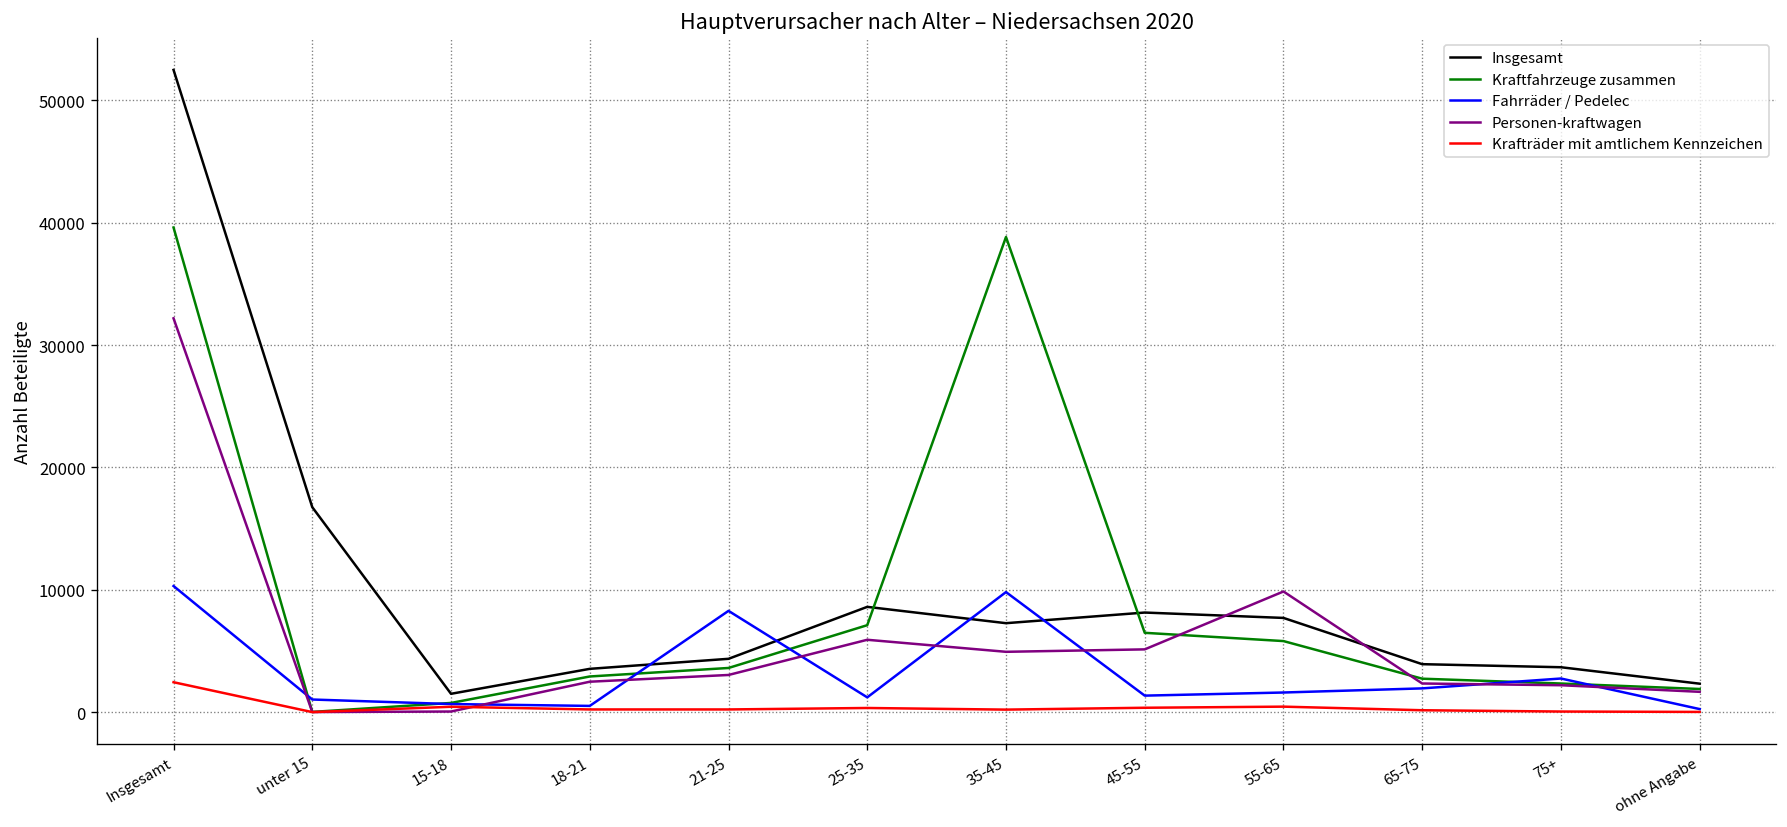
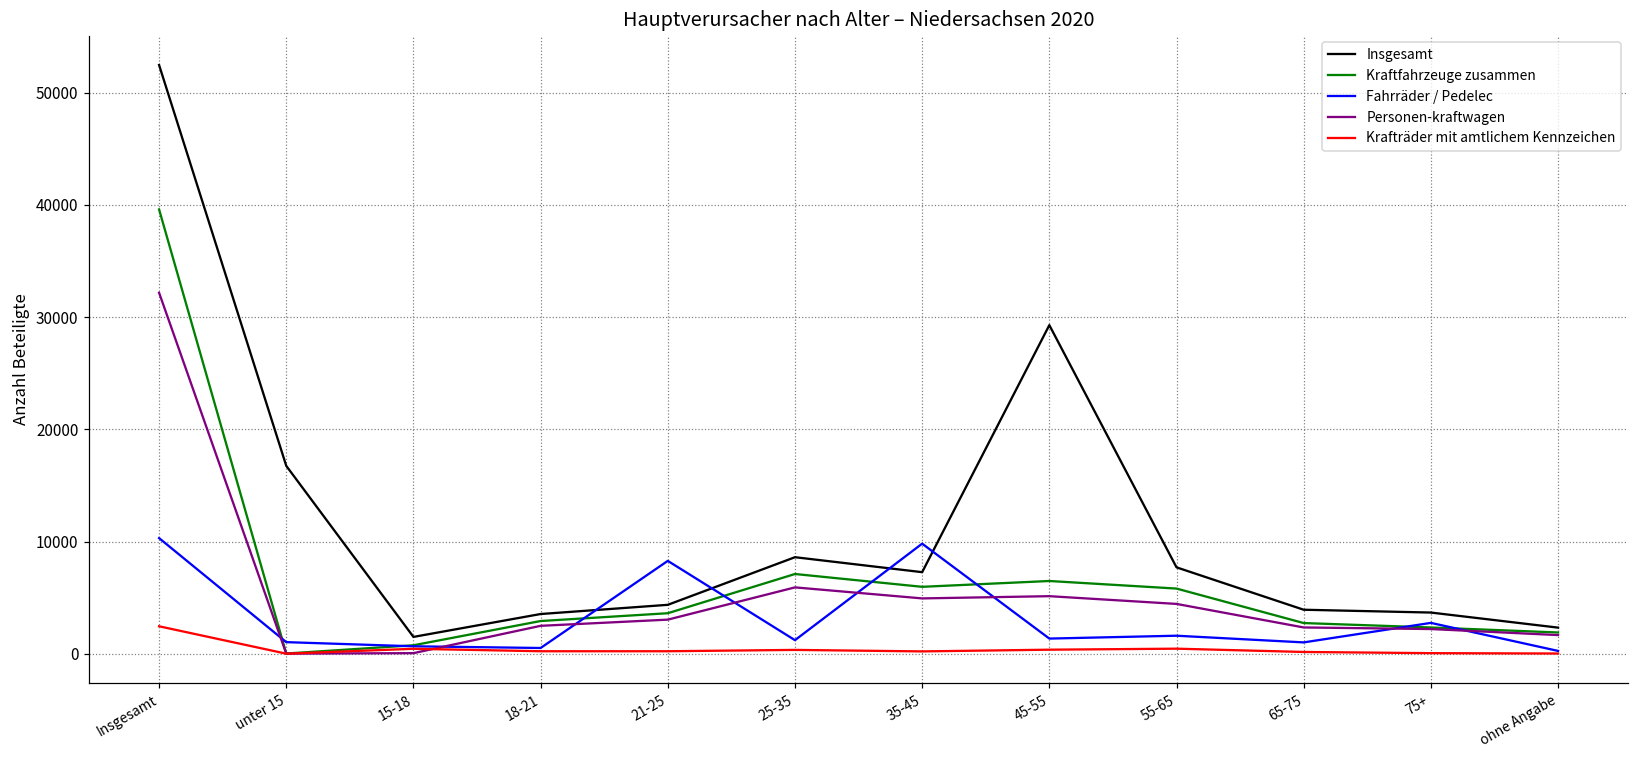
Kraftfahrzeuge zusammen, 35-45: 38800 -> 6000
Insgesamt, 45-55: 8100 -> 29300
Personen-kraftwagen, 55-65: 9900 -> 4400
Fahrräder / Pedelec, 65-75: 1900 -> 1000
